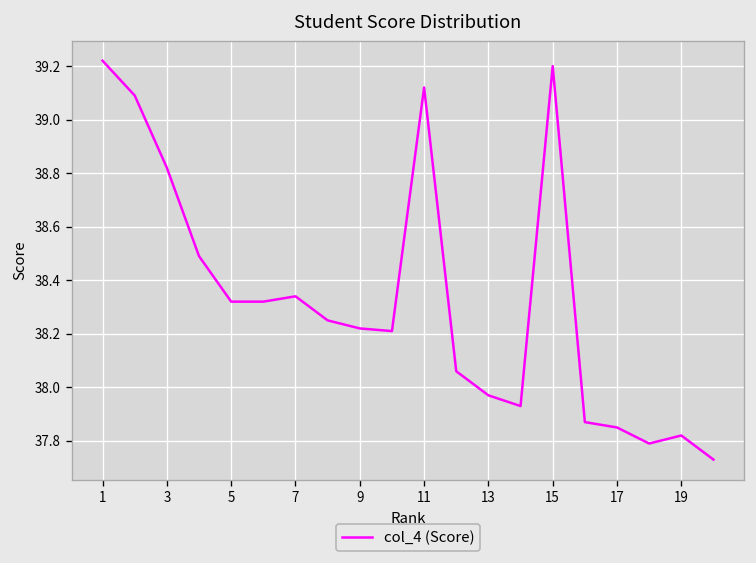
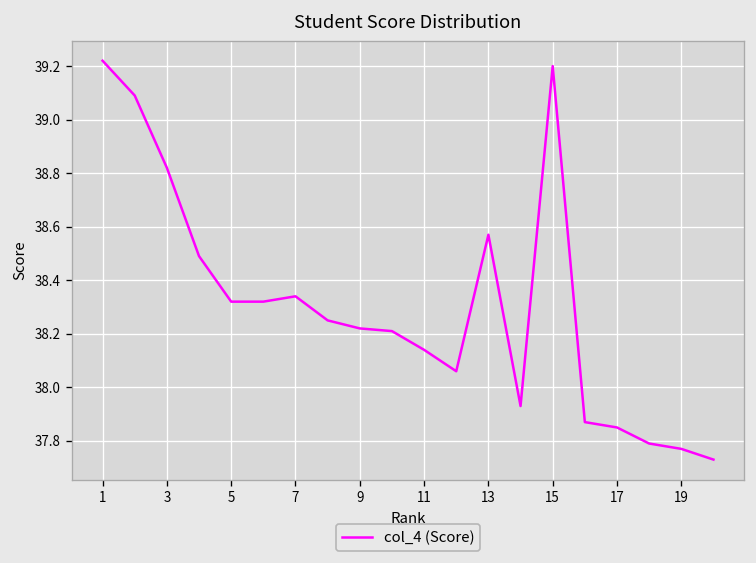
11: 39.12 -> 38.14
13: 37.97 -> 38.57
19: 37.82 -> 37.77
